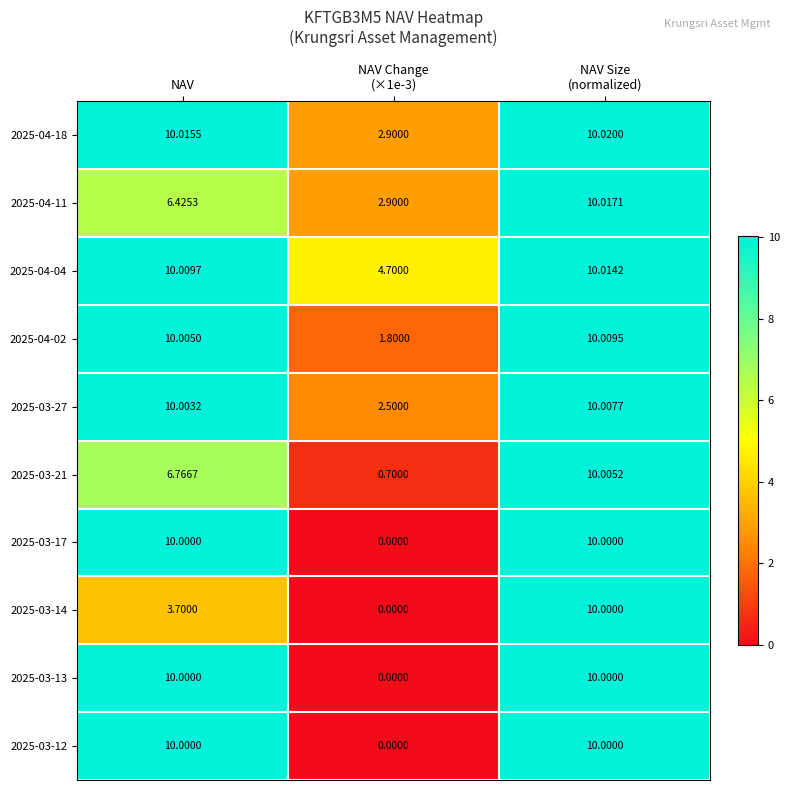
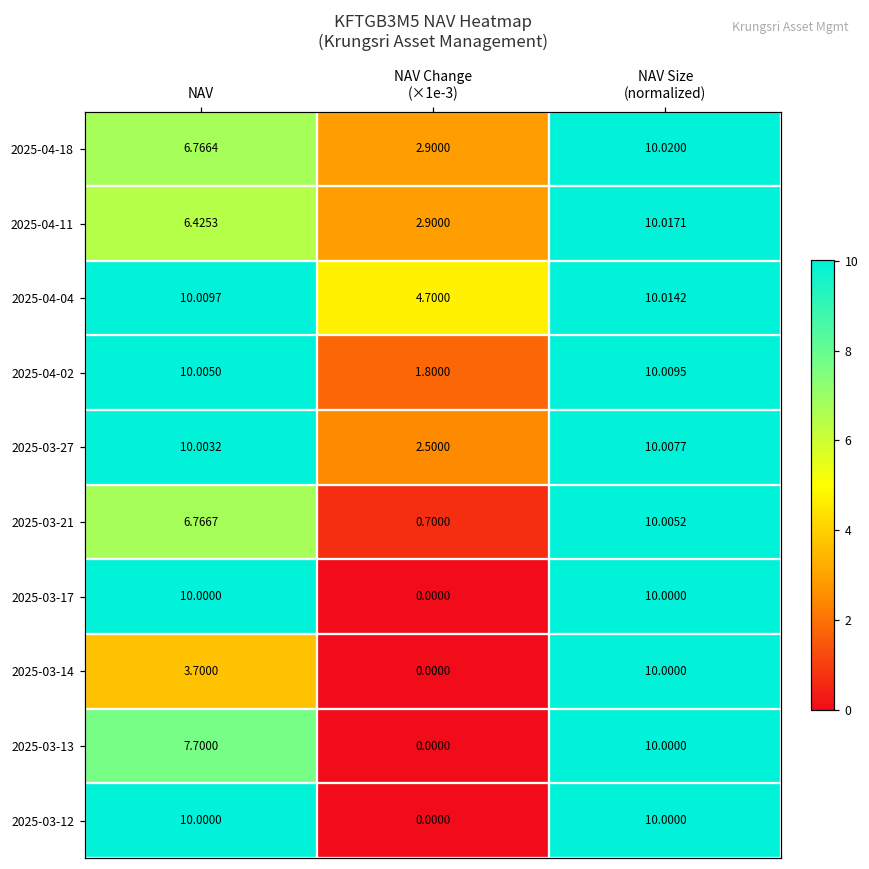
2025-04-18, NAV: 10.0155 -> 6.7664
2025-03-13, NAV: 10.0000 -> 7.7000
